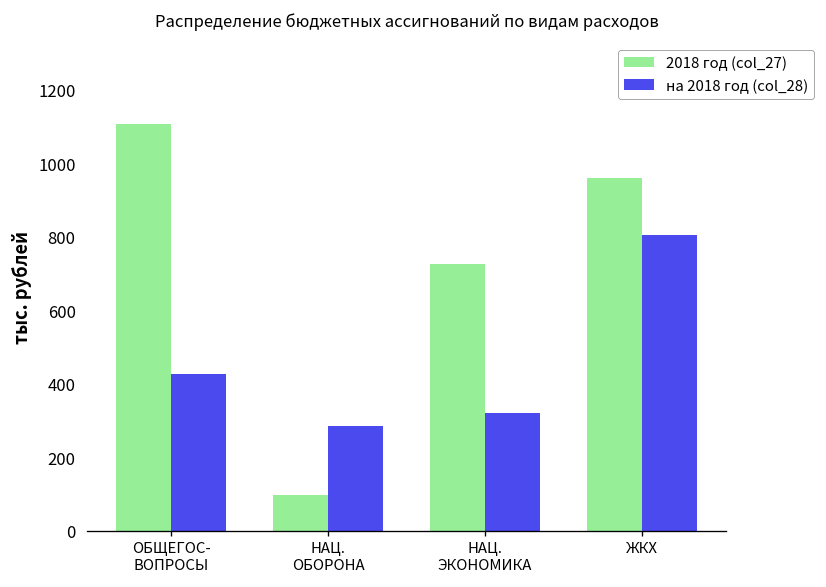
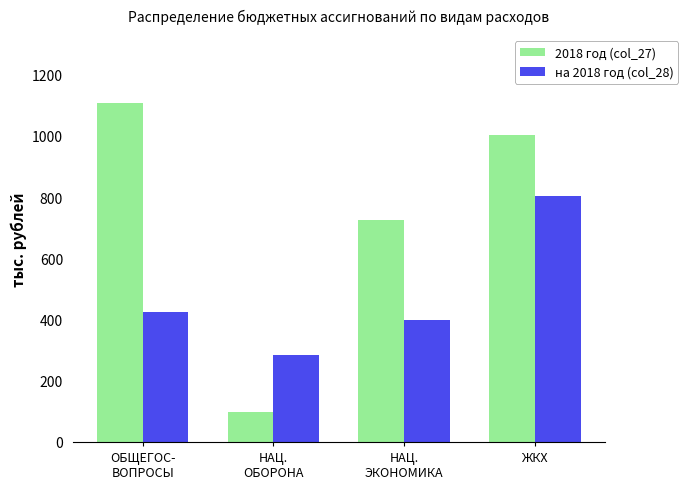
на 2018 год (col_28), НАЦ. ЭКОНОМИКА: 320 -> 400
2018 год (col_27), ЖКХ: 960 -> 1000
